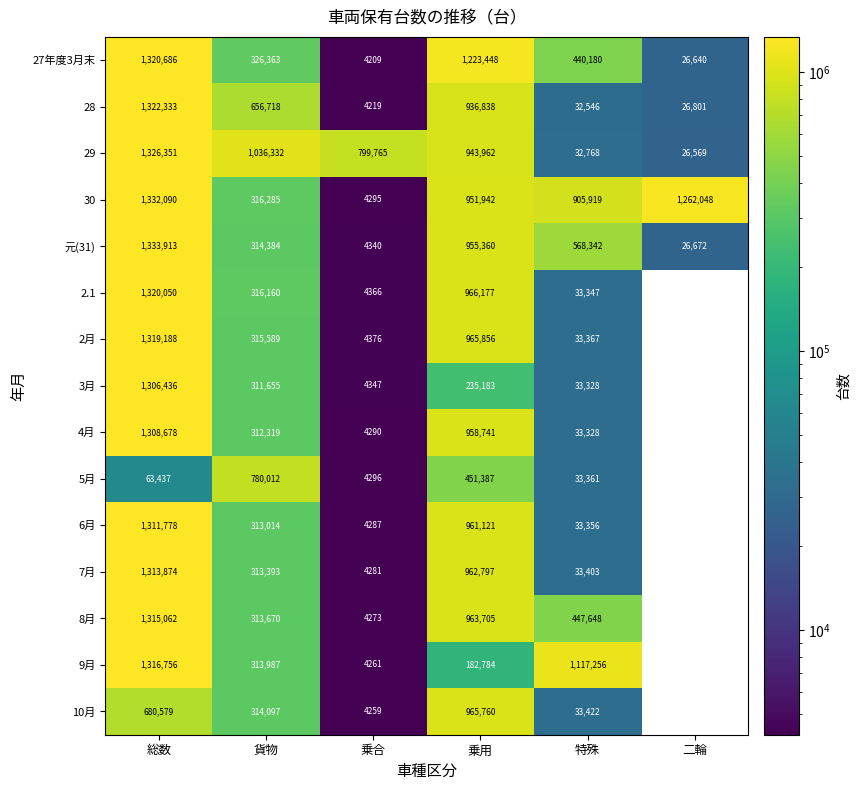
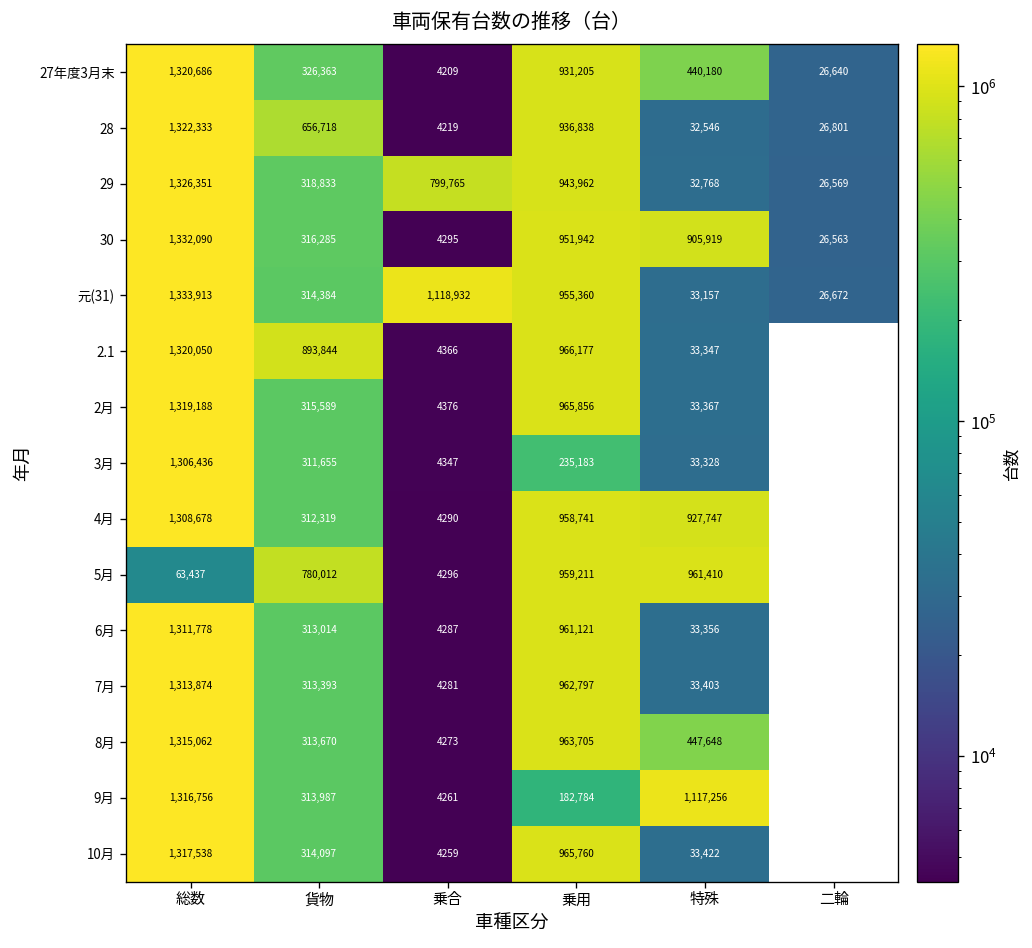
27年度3月末, 乗用: 1,223,448 -> 931,205
29, 貨物: 1,036,332 -> 318,833
30, 二輪: 1,262,048 -> 26,563
元(31), 乗合: 4340 -> 1,118,932
元(31), 特殊: 568,342 -> 33,157
2.1, 貨物: 316,160 -> 893,844
4月, 特殊: 33,328 -> 927,747
5月, 乗用: 451,387 -> 959,211
5月, 特殊: 33,361 -> 961,410
10月, 総数: 680,579 -> 1,317,538
